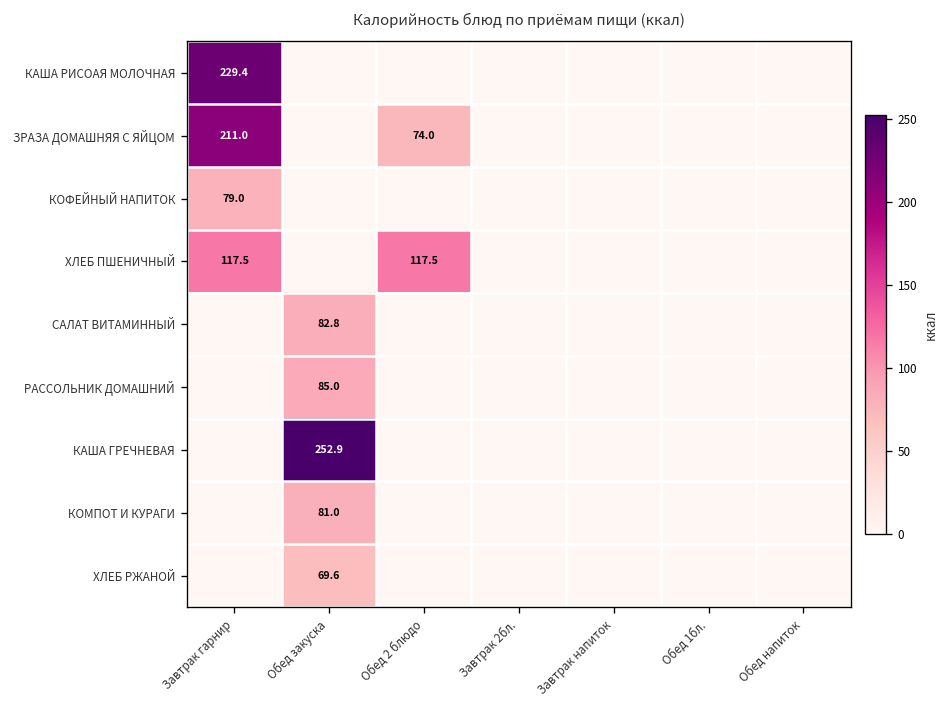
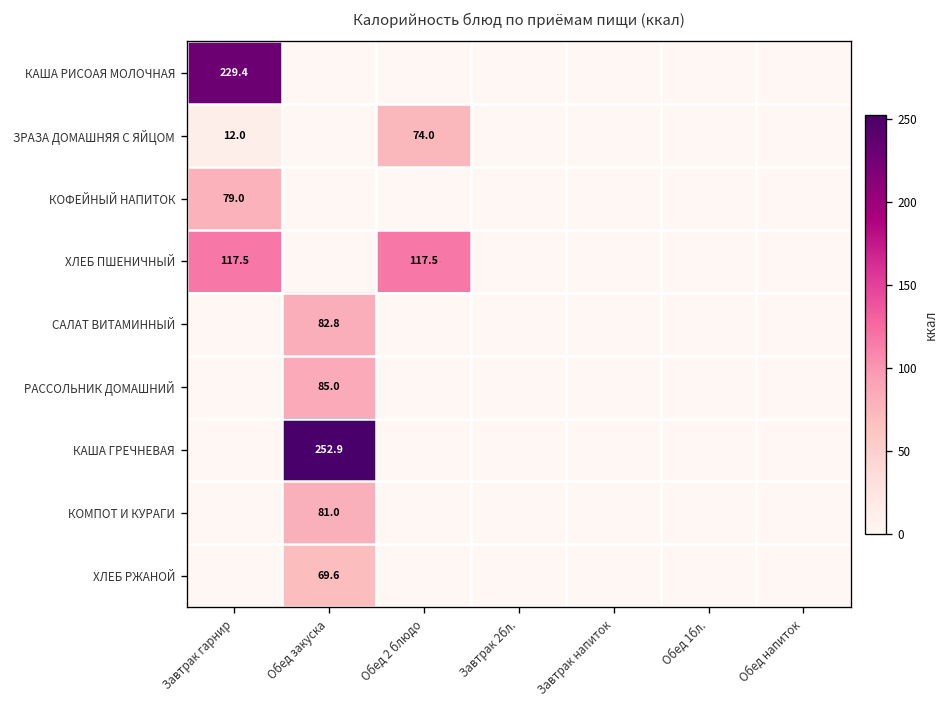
ЗРАЗА ДОМАШНЯЯ С ЯЙЦОМ, Завтрак гарнир: 211.0 -> 12.0
